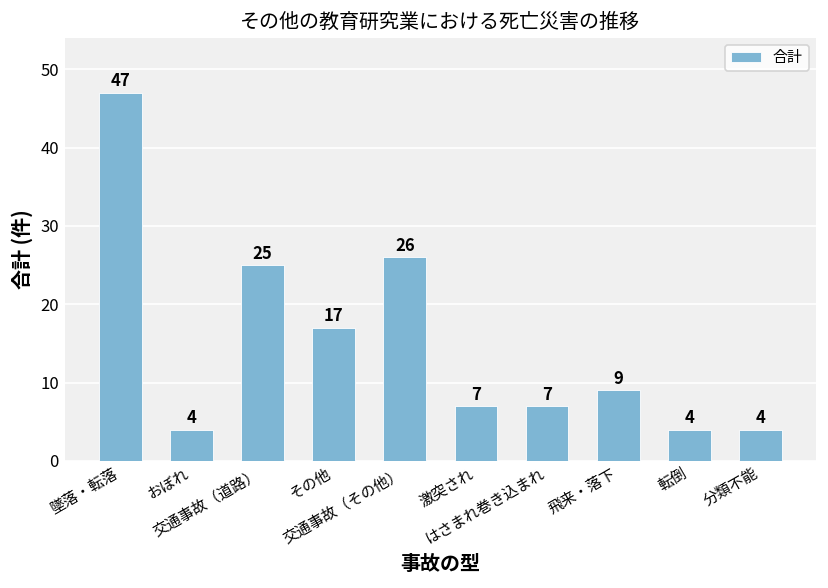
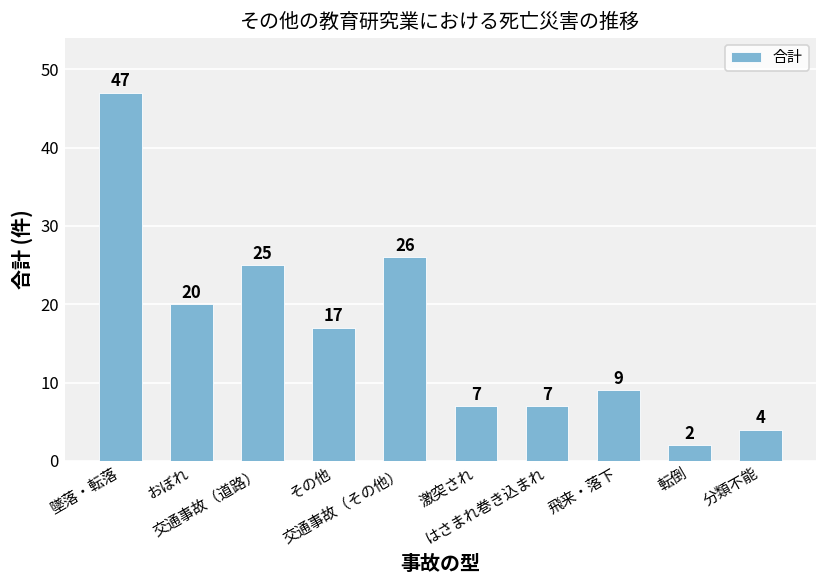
おぼれ: 4 -> 20
転倒: 4 -> 2
